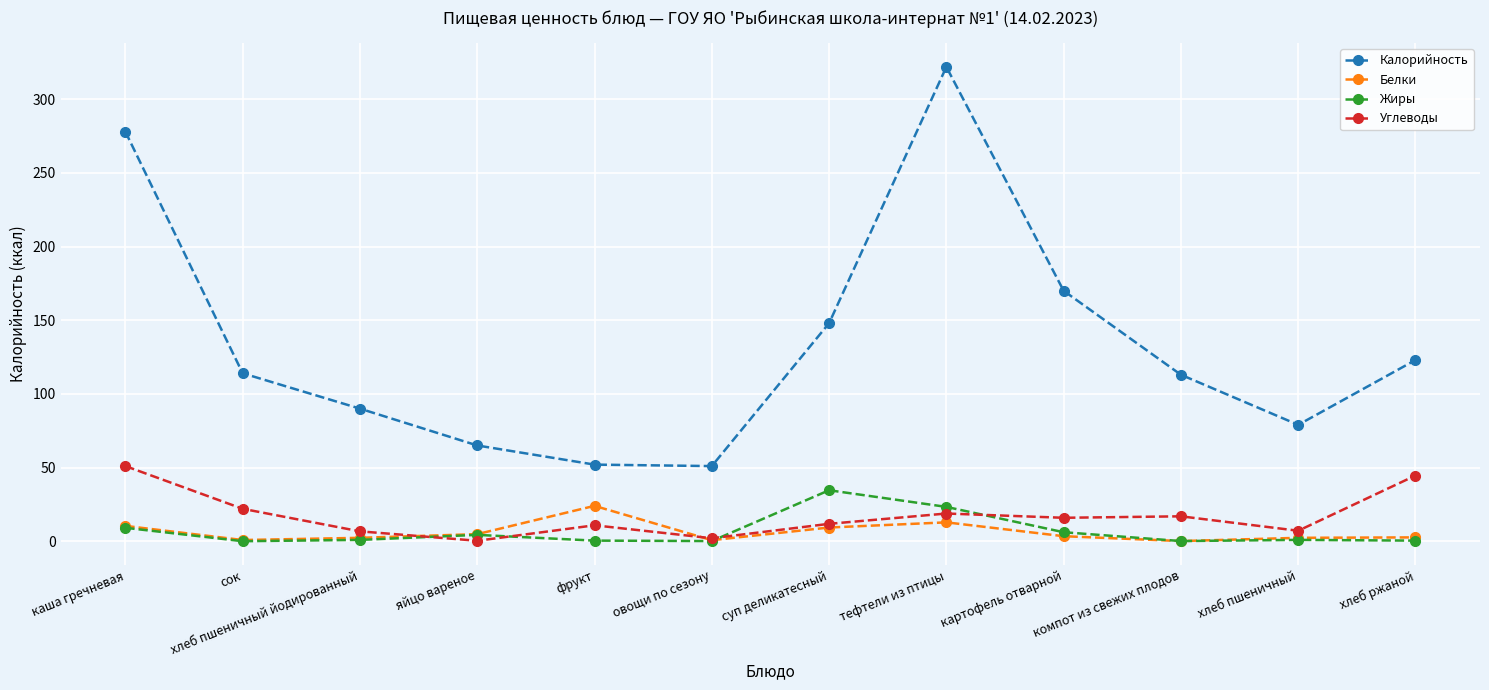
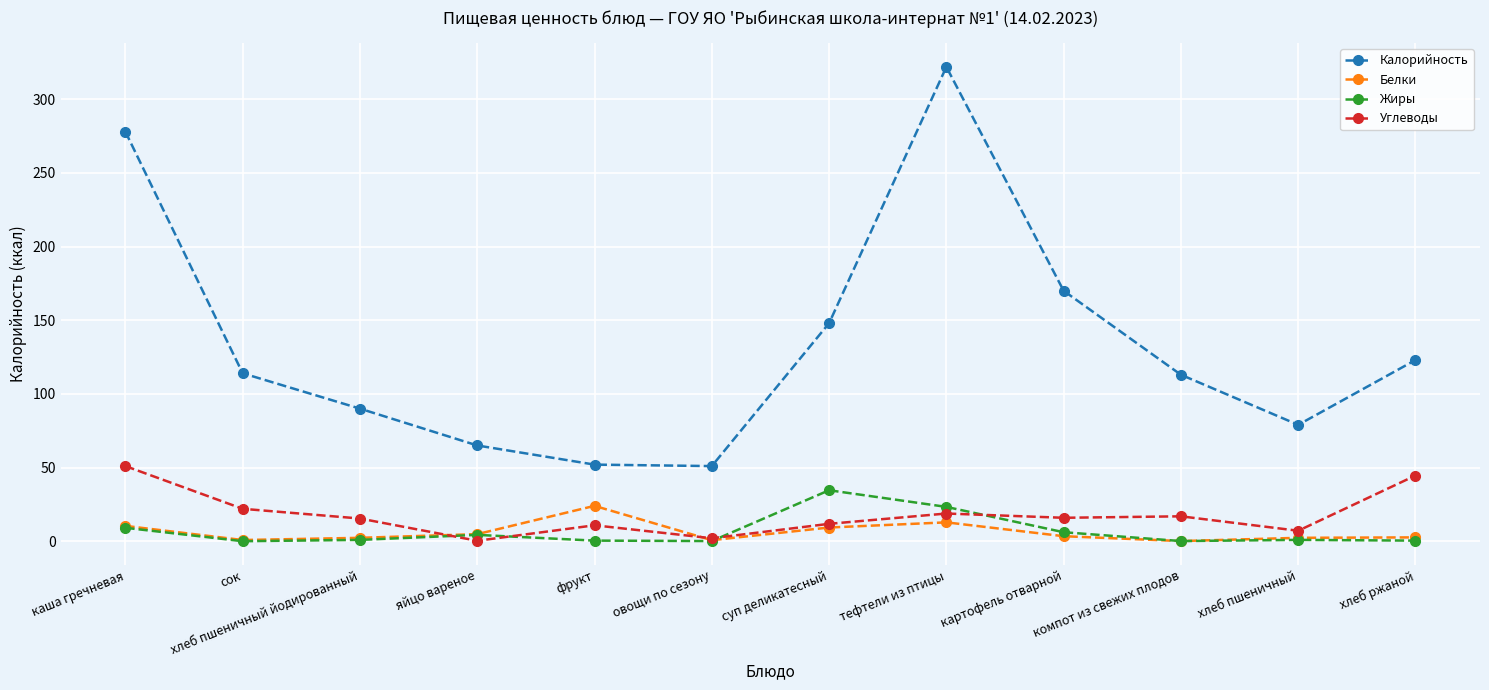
Углеводы, хлеб пшеничный йодированный: 7 -> 15
